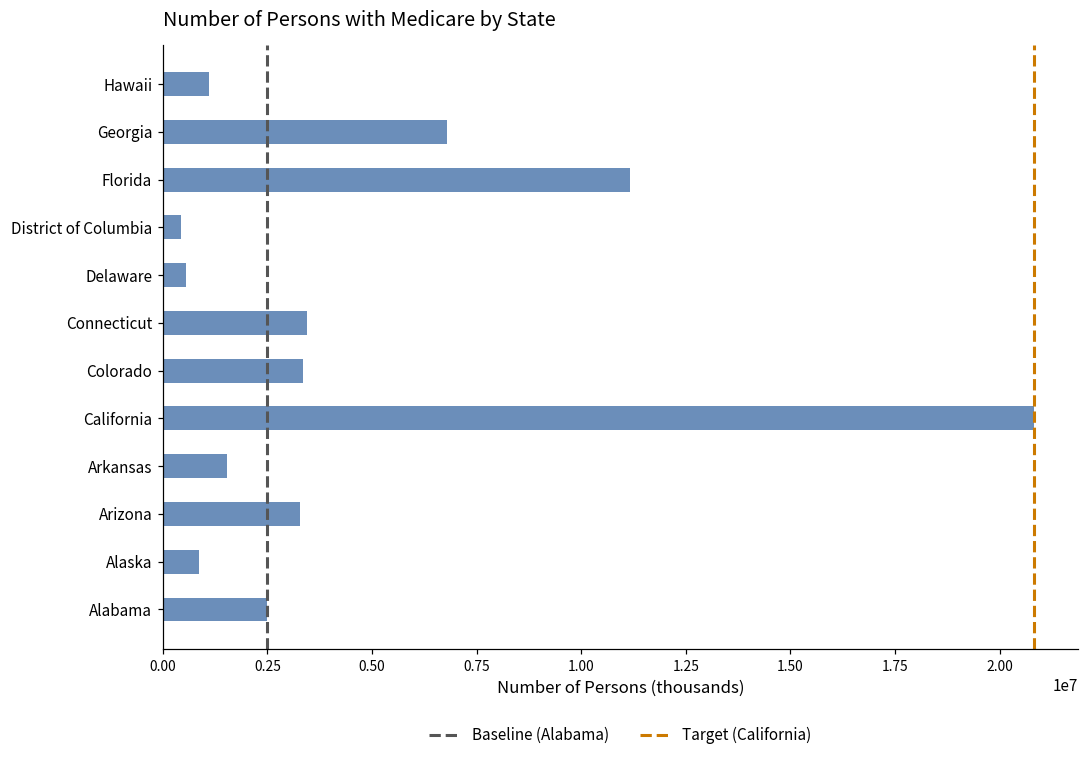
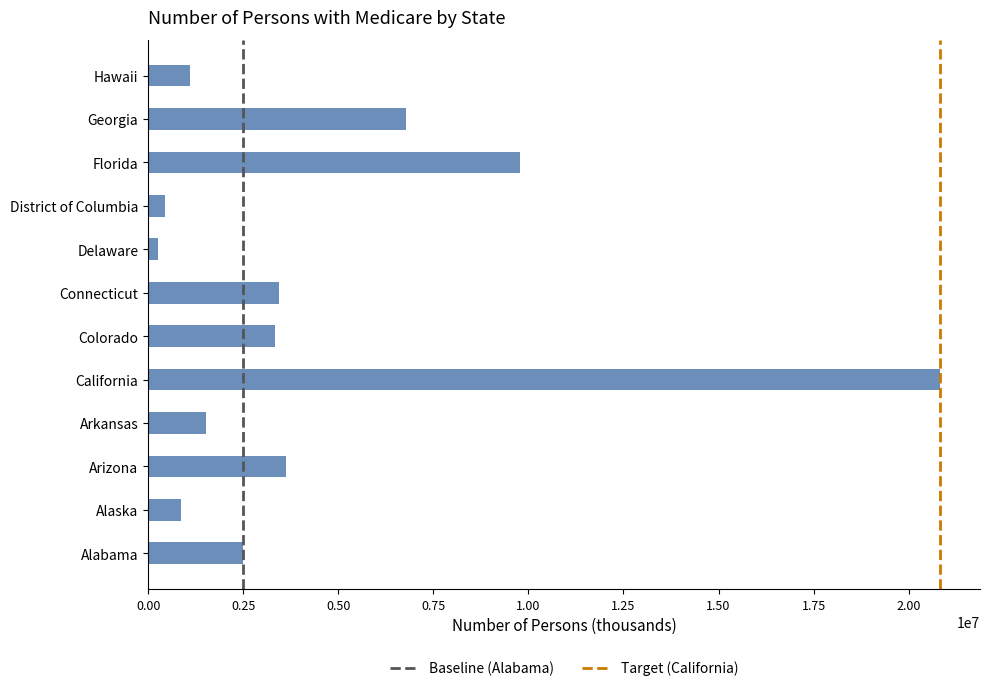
Florida: 11200000 -> 9800000
Delaware: 500000 -> 300000
Arizona: 3300000 -> 3600000
